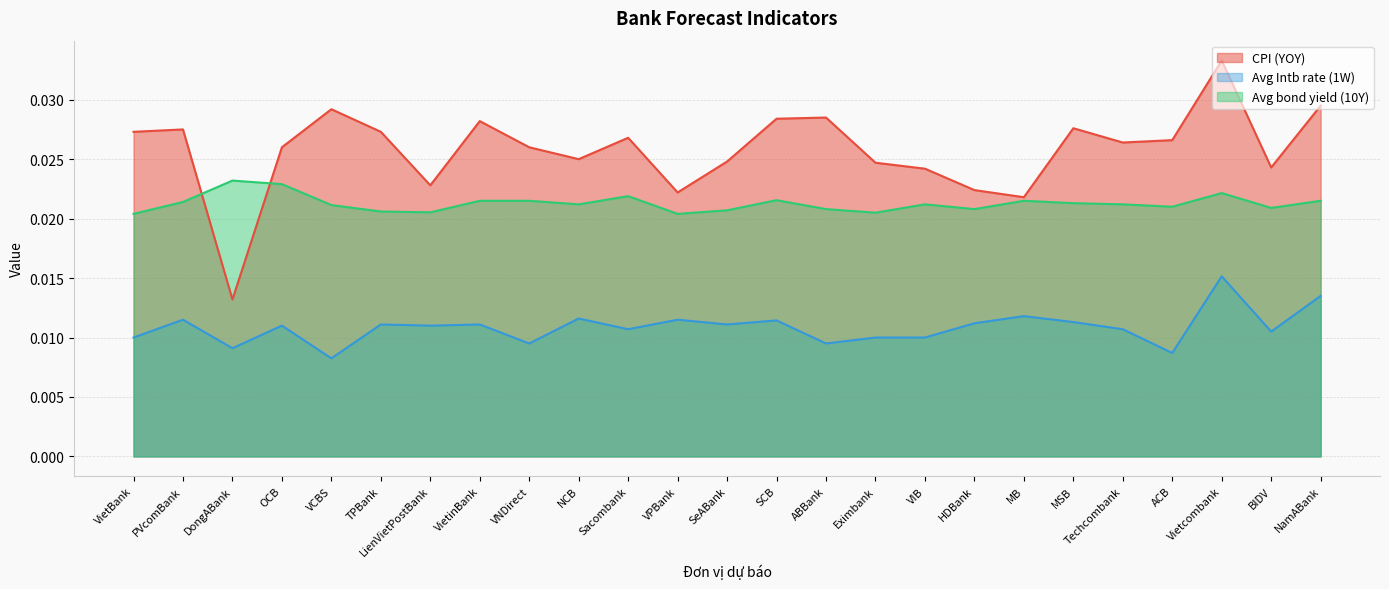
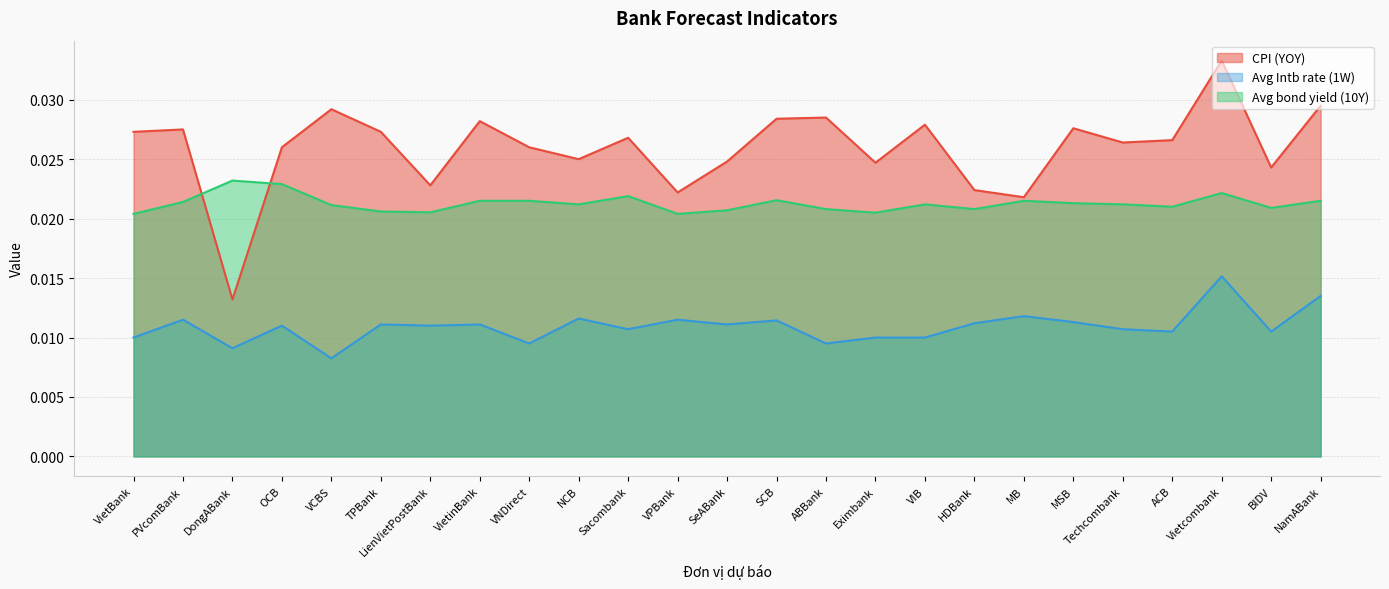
CPI (YOY), VIB: 0.0242 -> 0.0279
Avg Intb rate (1W), ACB: 0.0087 -> 0.0105
